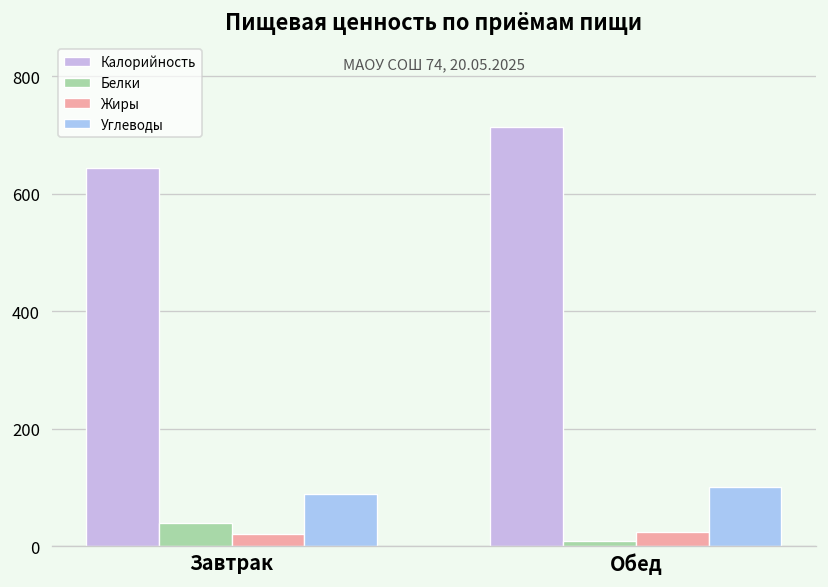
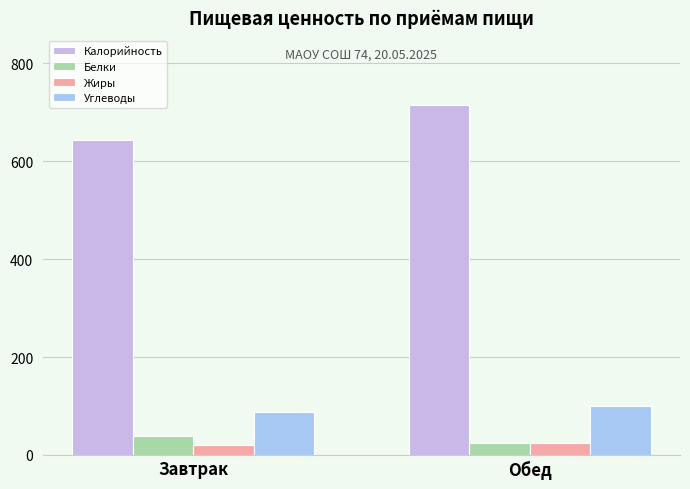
Белки, Обед: 10 -> 30
